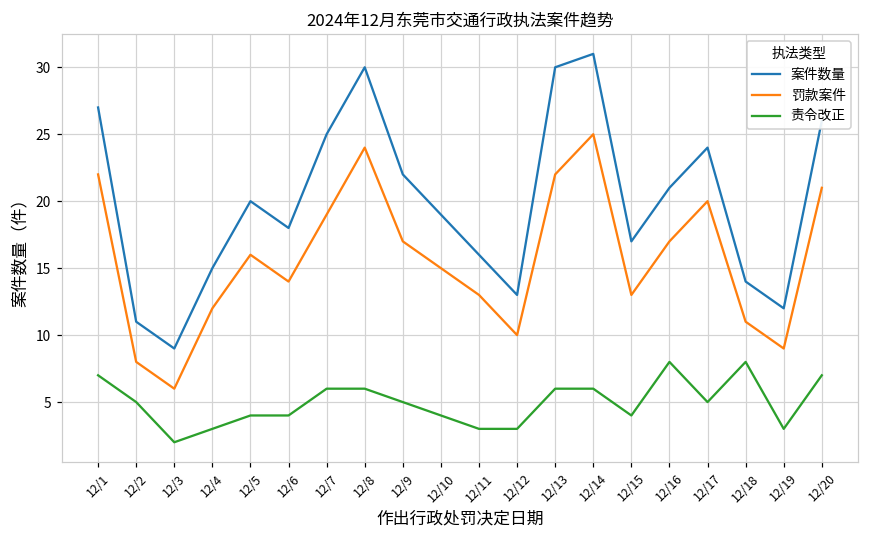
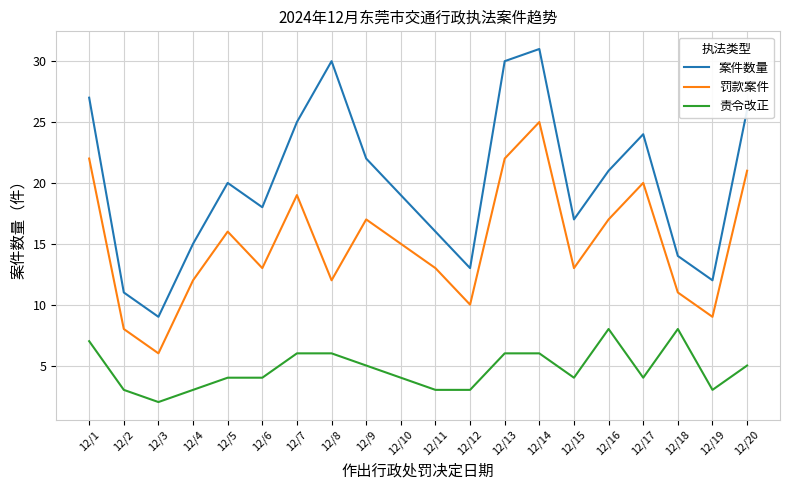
责令改正, 12/2: 5 -> 3
罚款案件, 12/6: 14 -> 13
罚款案件, 12/8: 24 -> 12
责令改正, 12/17: 5 -> 4
责令改正, 12/20: 7 -> 5
